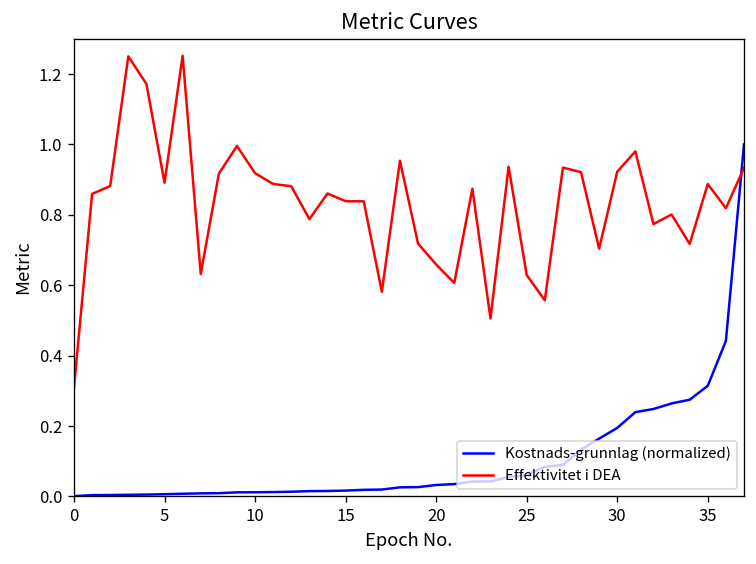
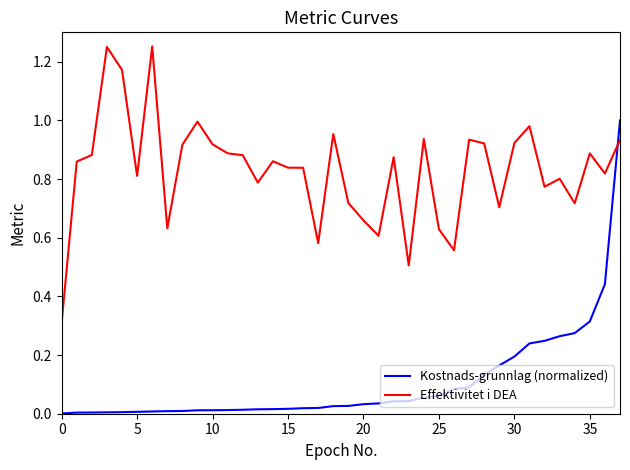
Effektivitet i DEA, 5: 0.89 -> 0.81
